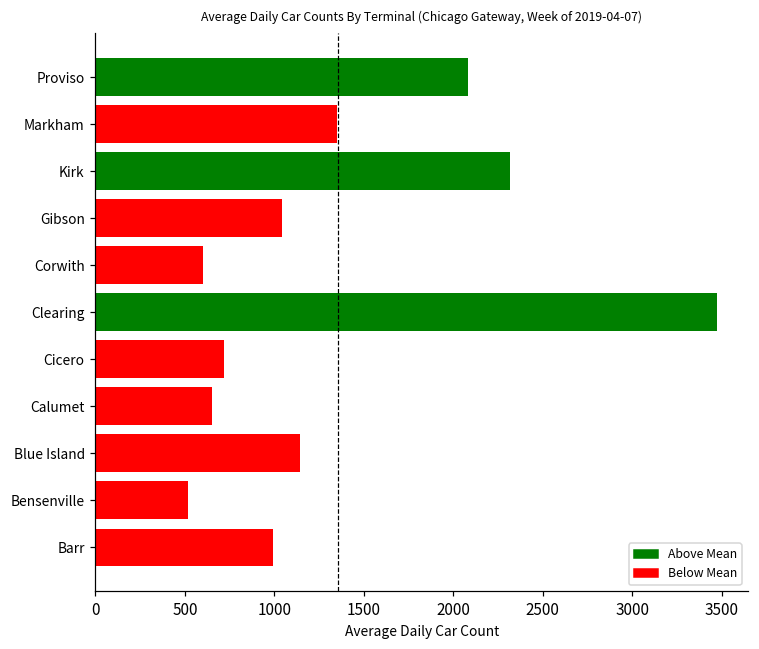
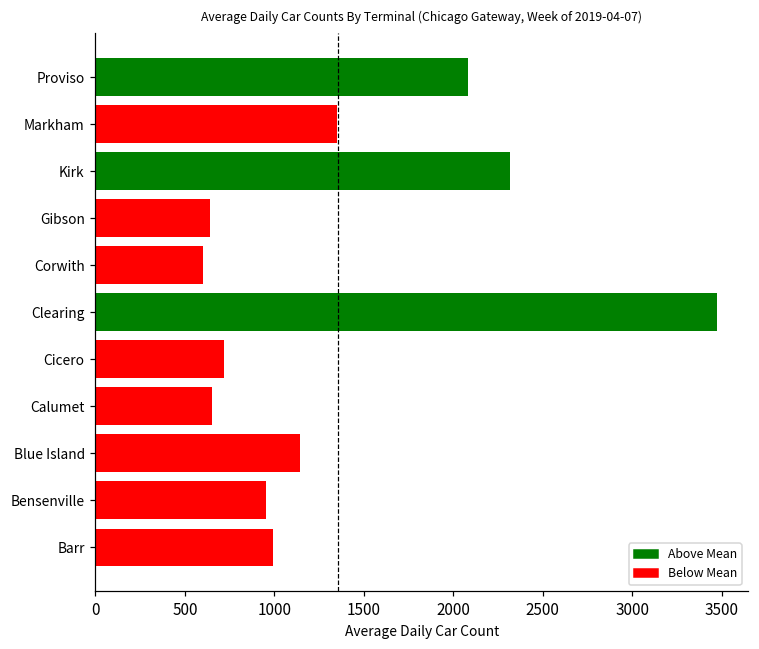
Gibson: 1040 -> 640
Bensenville: 520 -> 960
